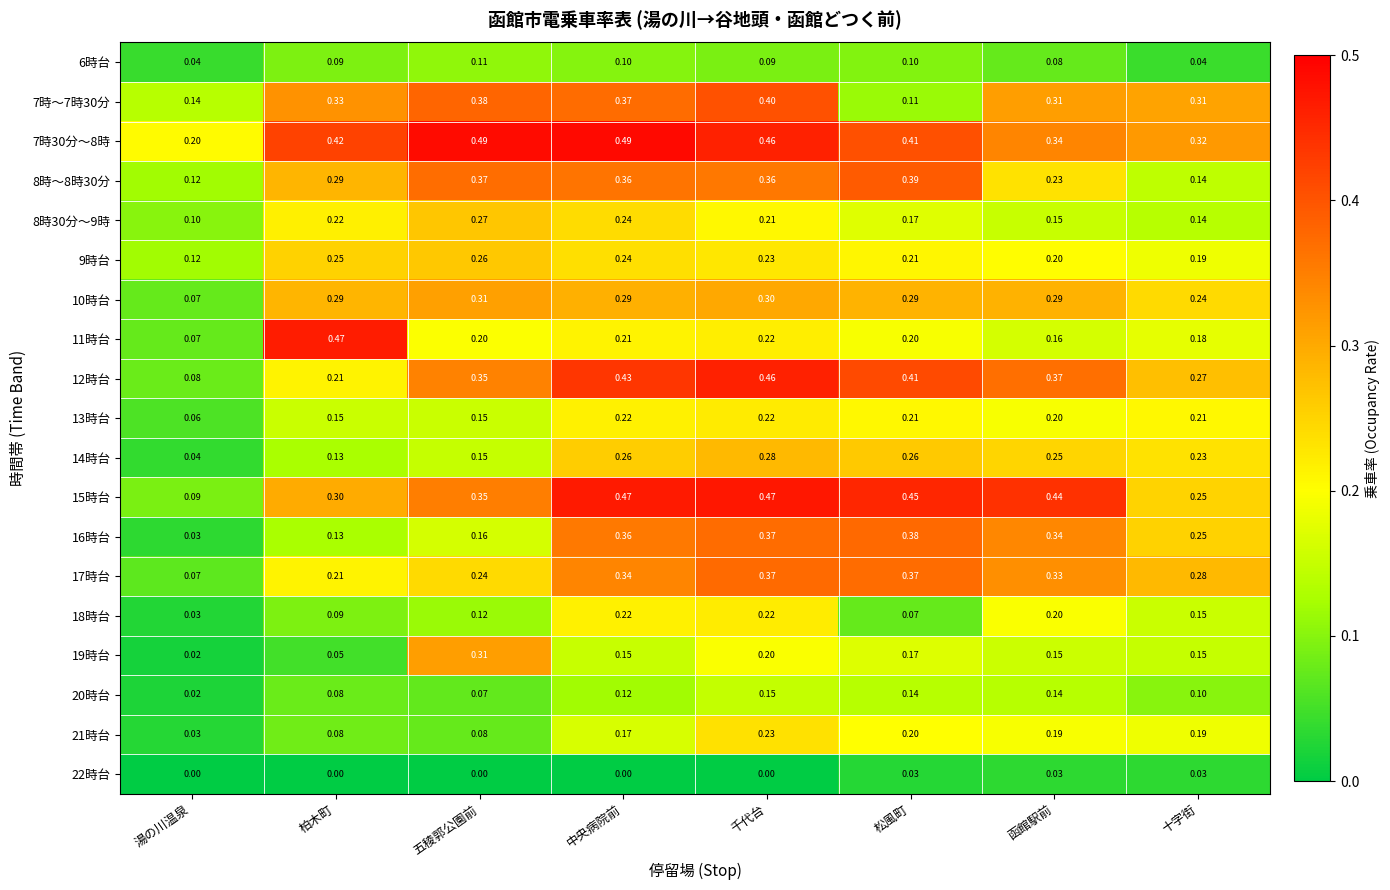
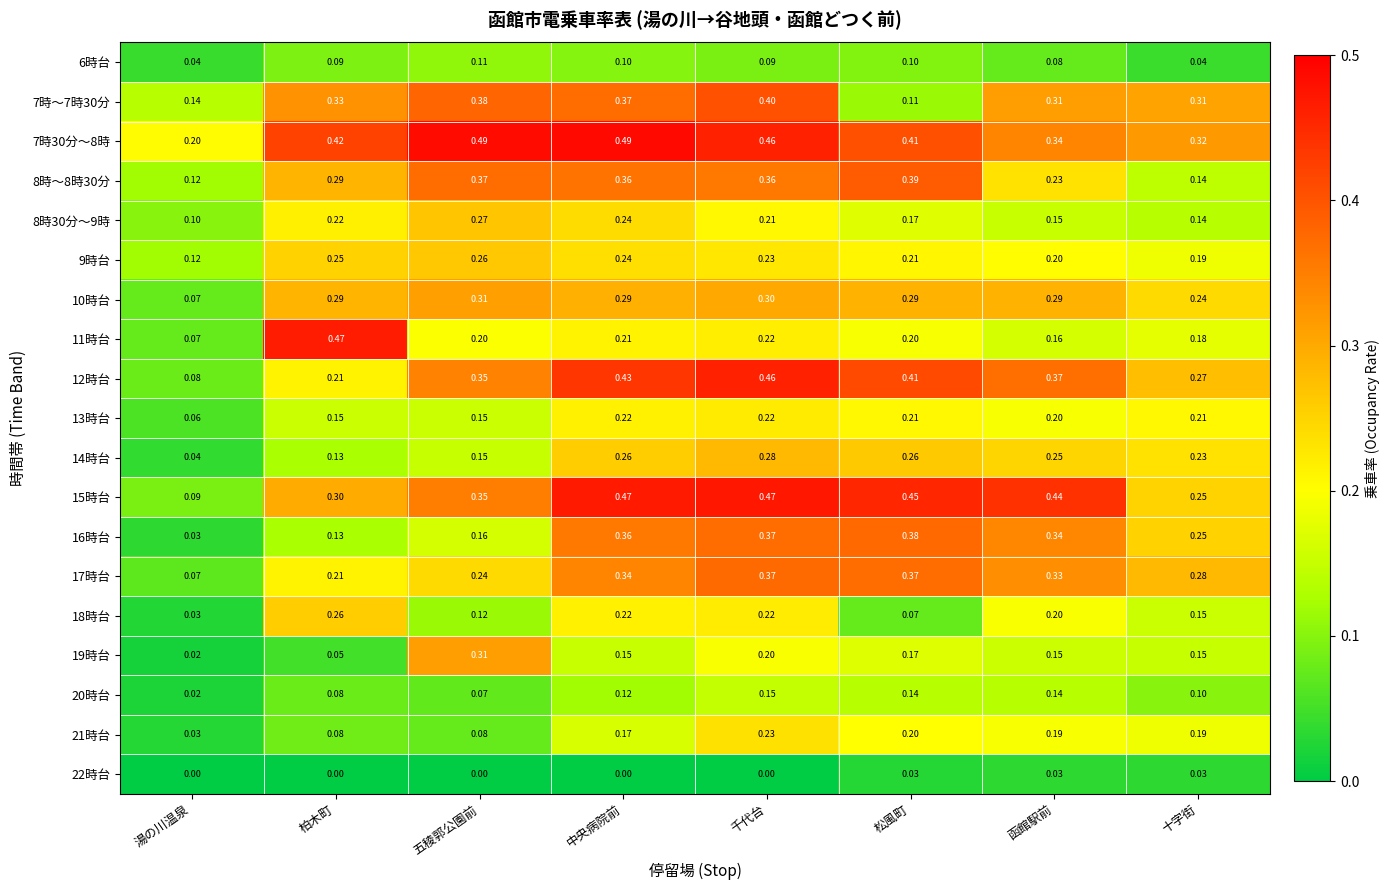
18時台, 柏木町: 0.09 -> 0.26
